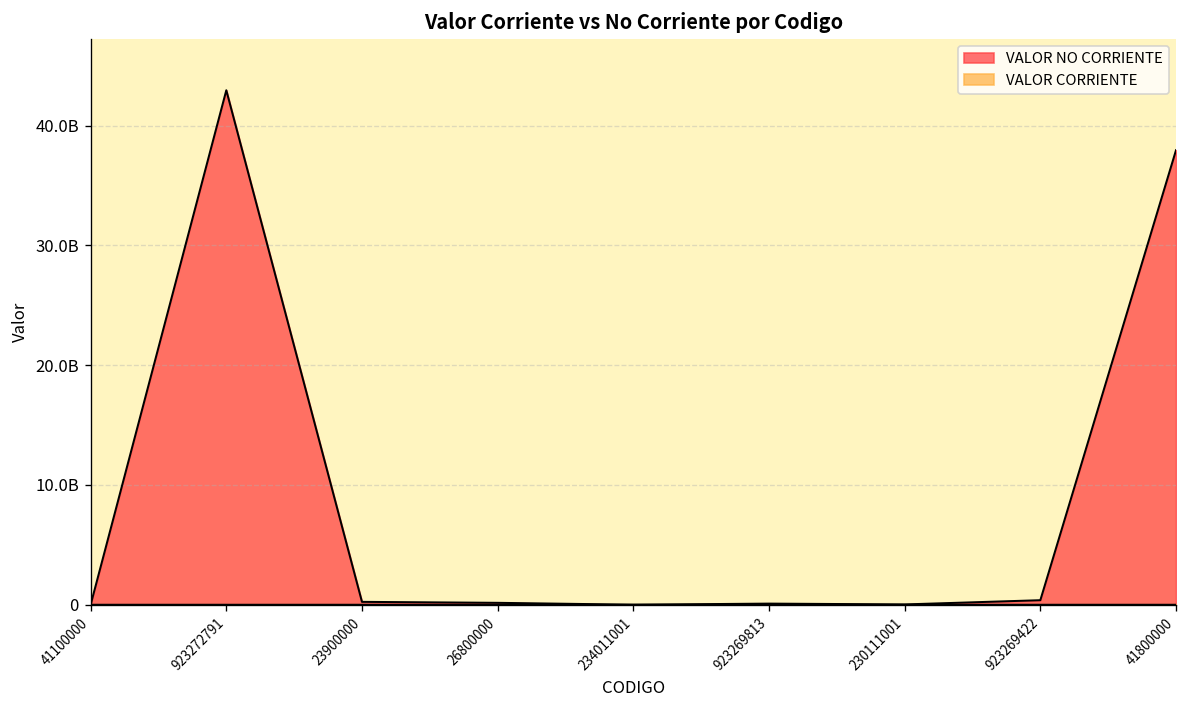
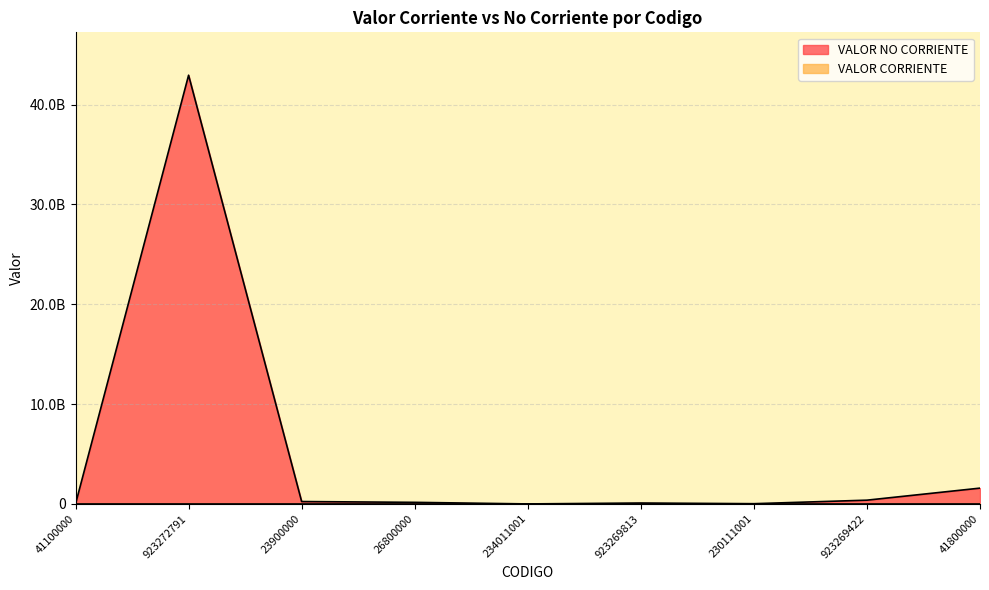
VALOR NO CORRIENTE, 41800000: 38000000000 -> 2000000000
